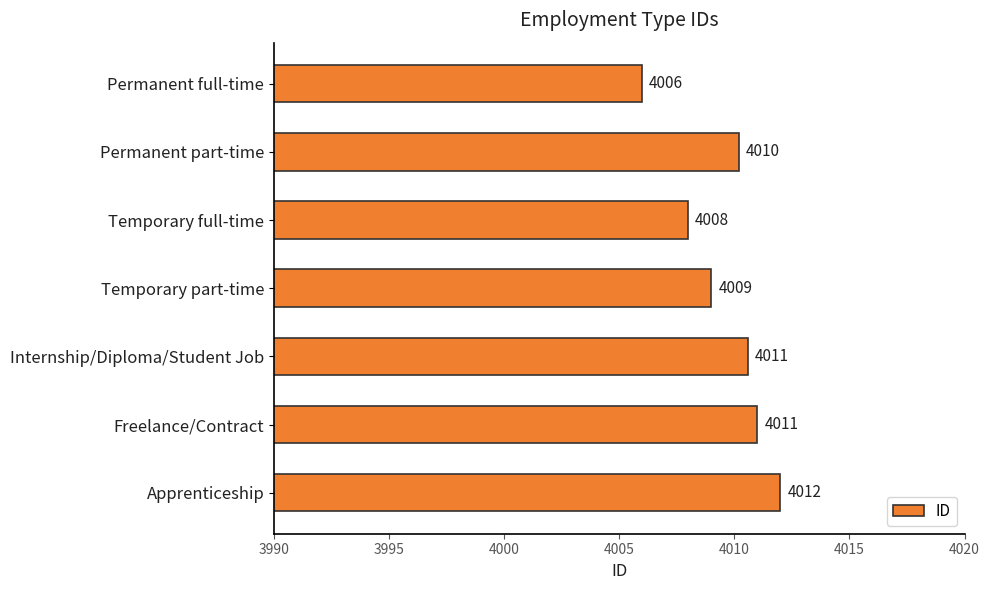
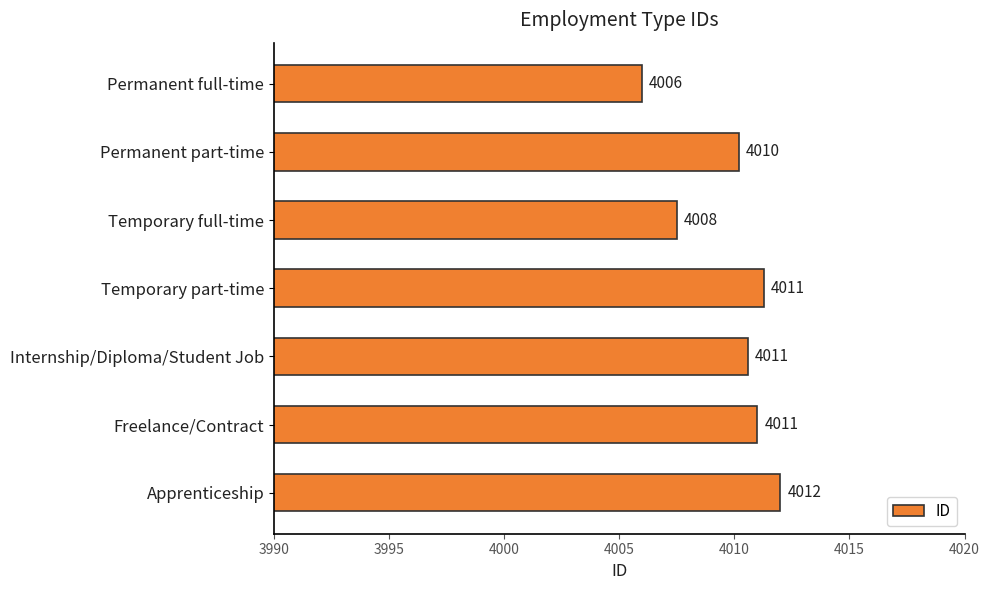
Temporary full-time: 4008.0 -> 4007.5
Temporary part-time: 4009 -> 4011
